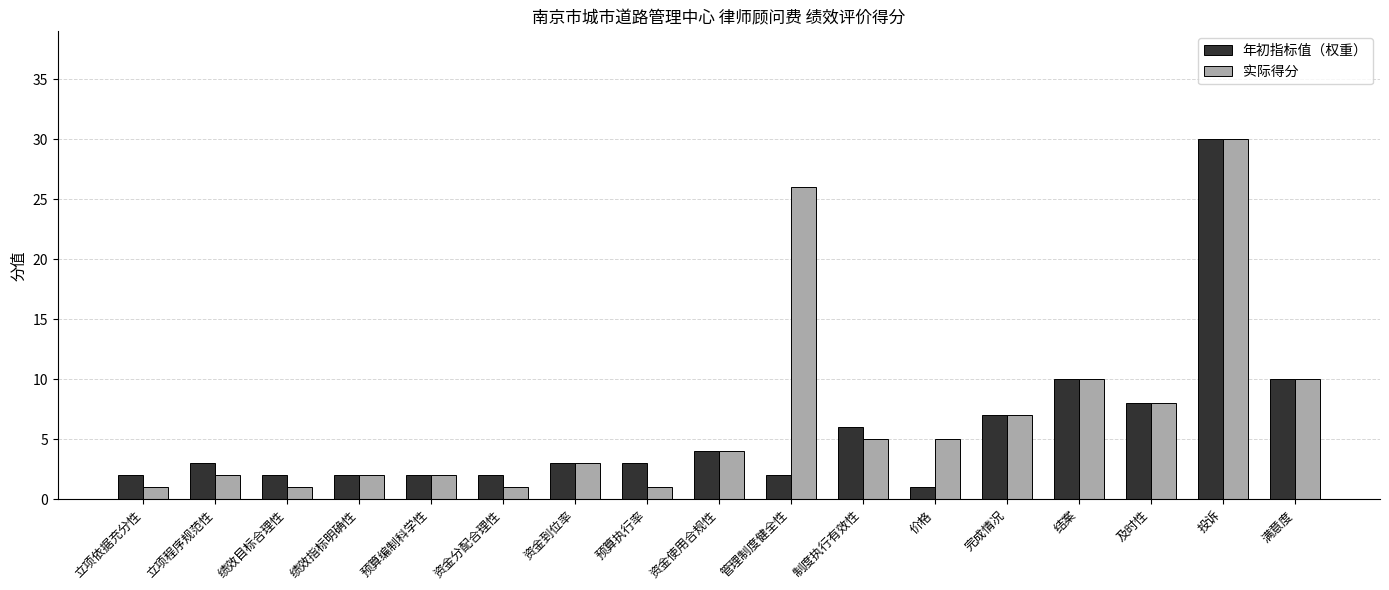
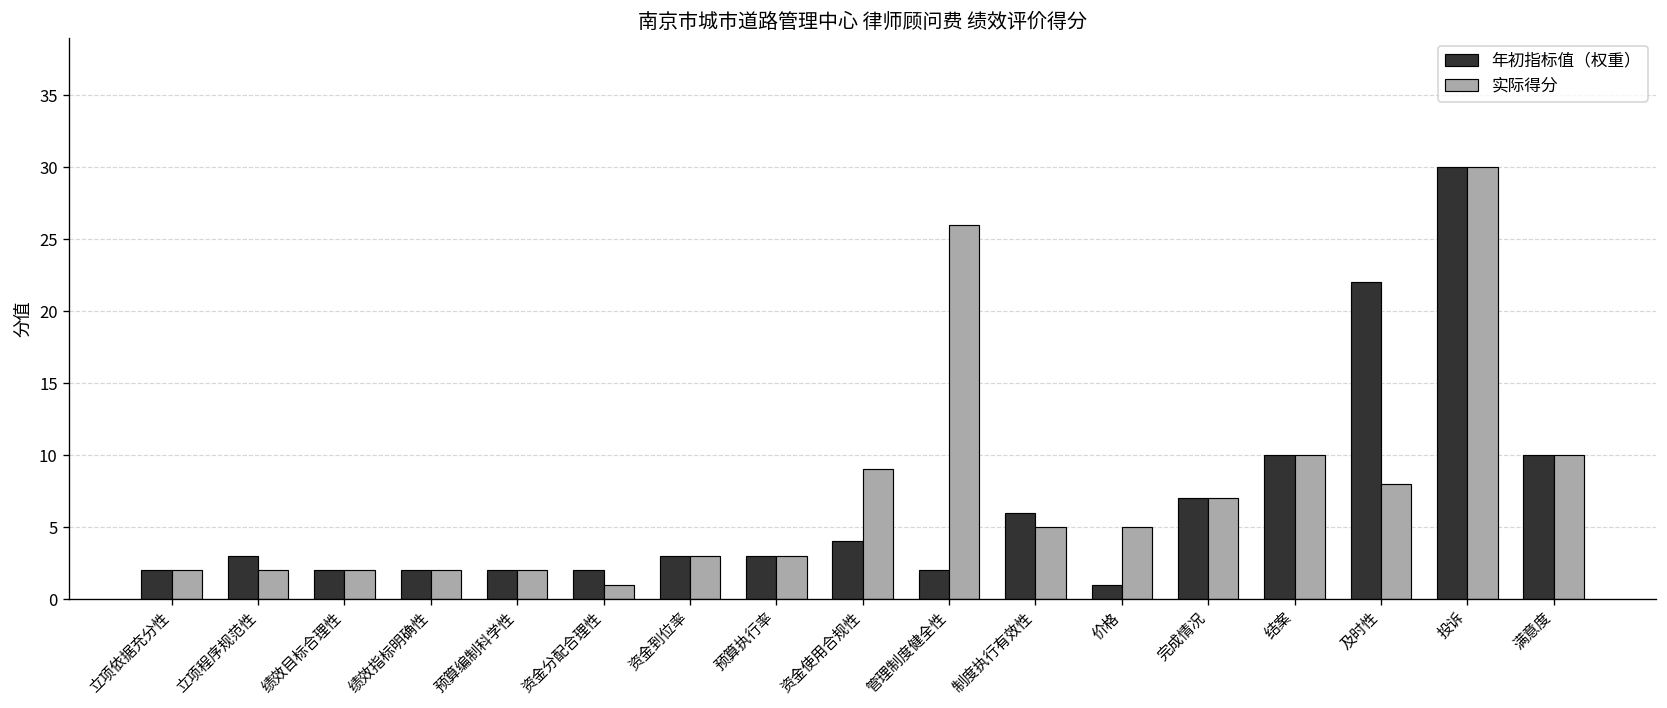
实际得分, 立项依据充分性: 1 -> 2
实际得分, 绩效目标合理性: 1 -> 2
实际得分, 预算执行率: 1 -> 3
实际得分, 资金使用合规性: 4 -> 9
年初指标值（权重）, 及时性: 8 -> 22
